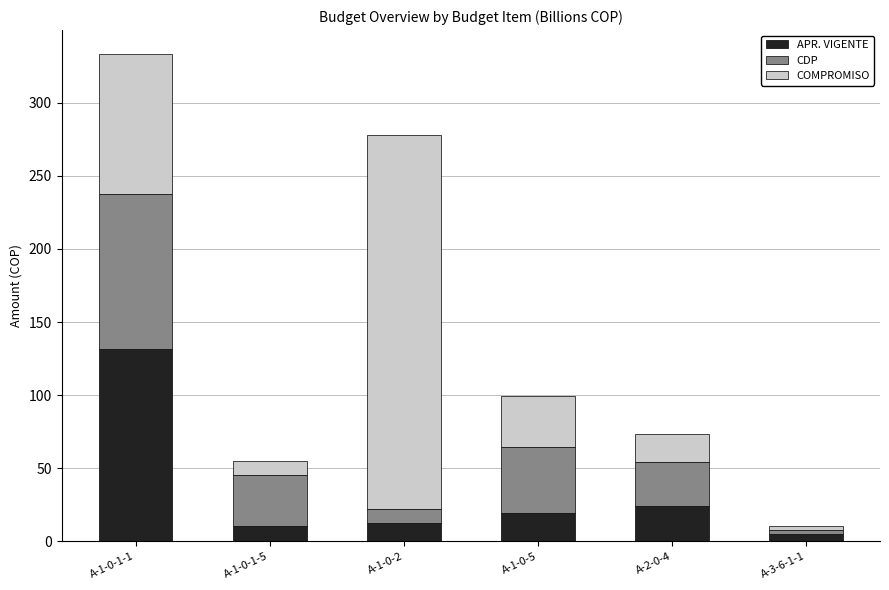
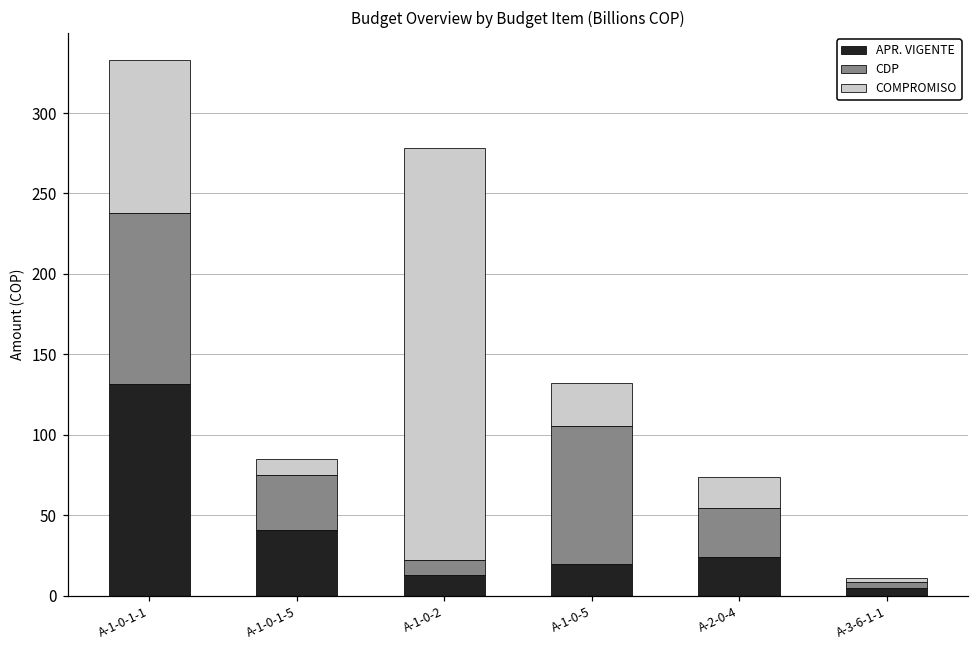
APR. VIGENTE, A-1-0-1-5: 10 -> 40
CDP, A-1-0-5: 45 -> 86
COMPROMISO, A-1-0-5: 35 -> 27
